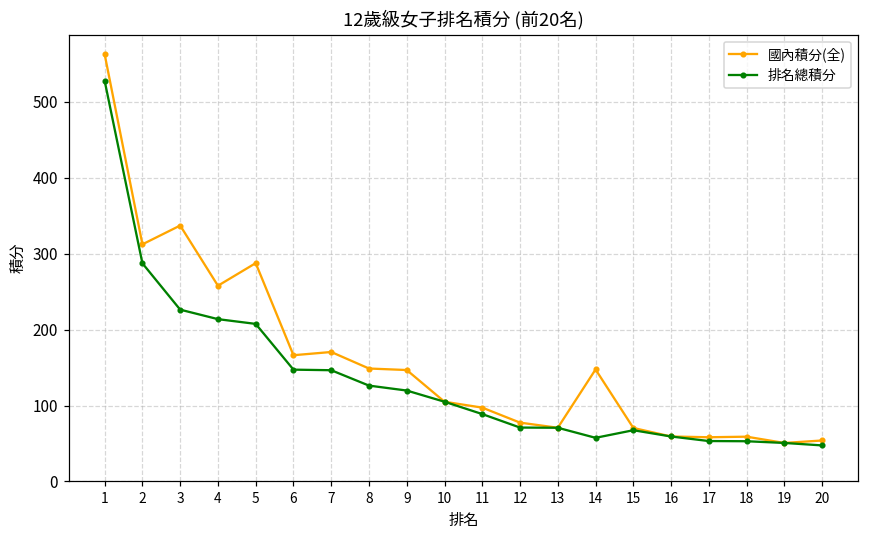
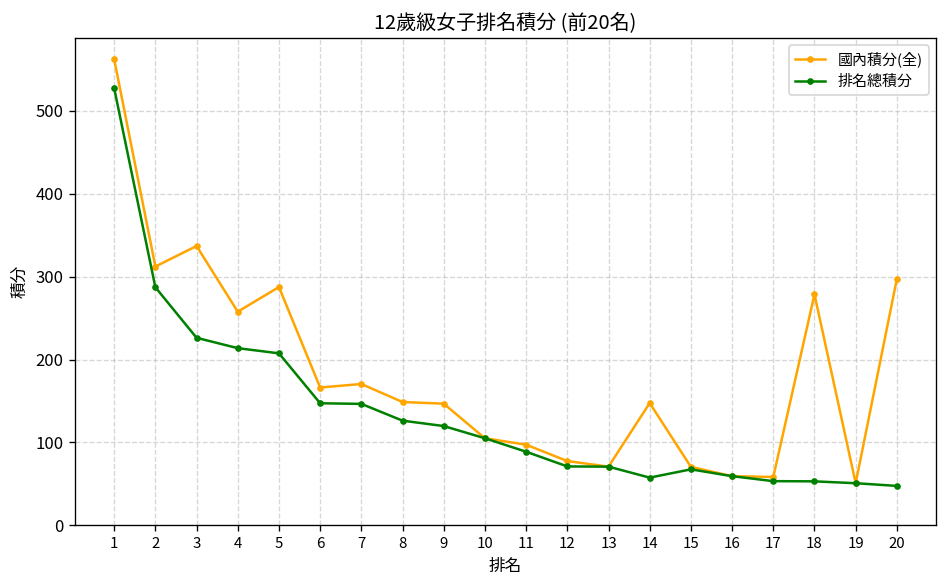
國內積分(全), 18: 60 -> 280
國內積分(全), 20: 50 -> 300
